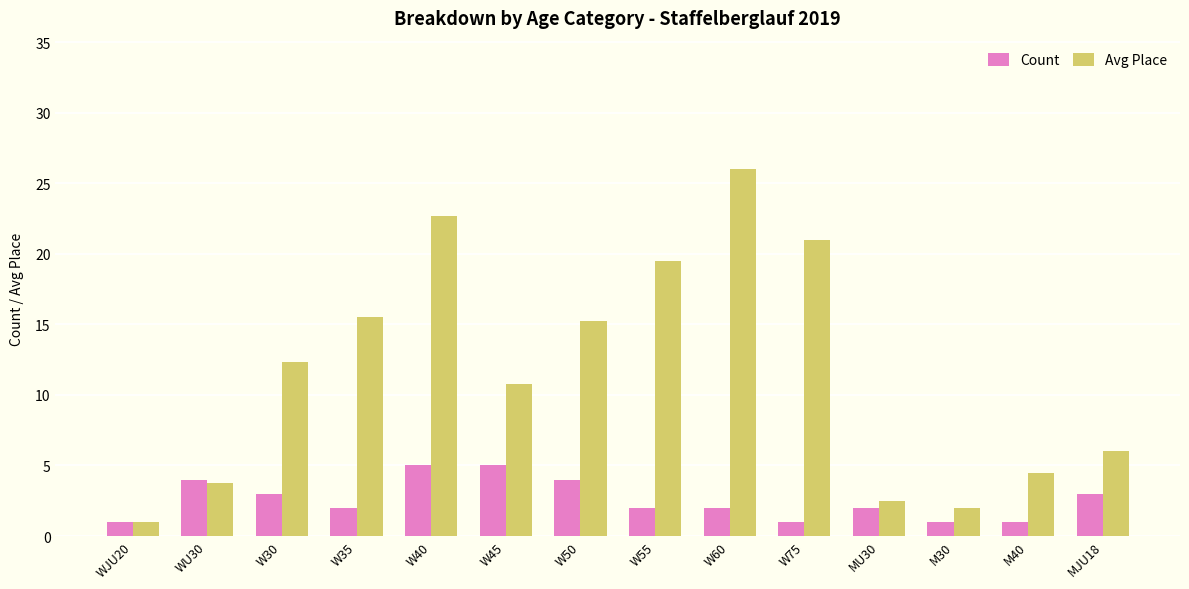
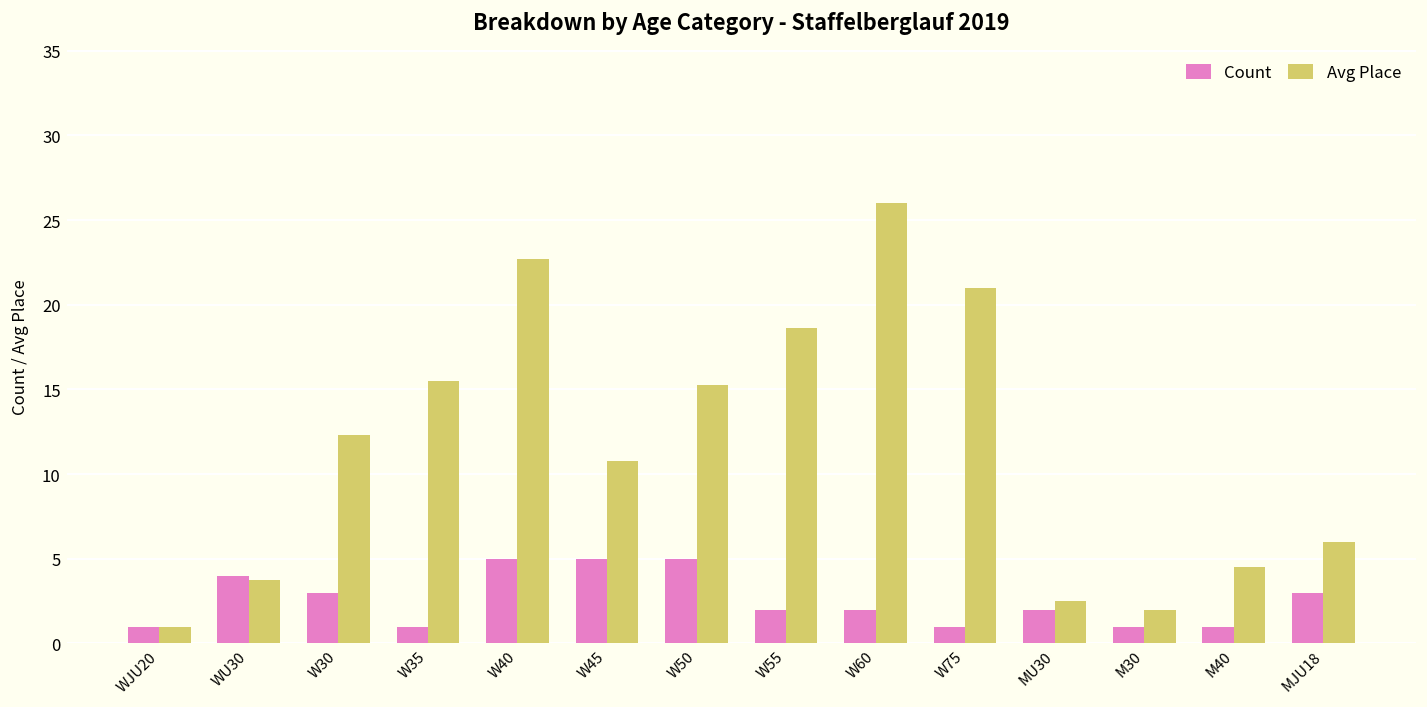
Count, W35: 2 -> 1
Count, W50: 4 -> 5
Avg Place, W55: 19.5 -> 18.6
